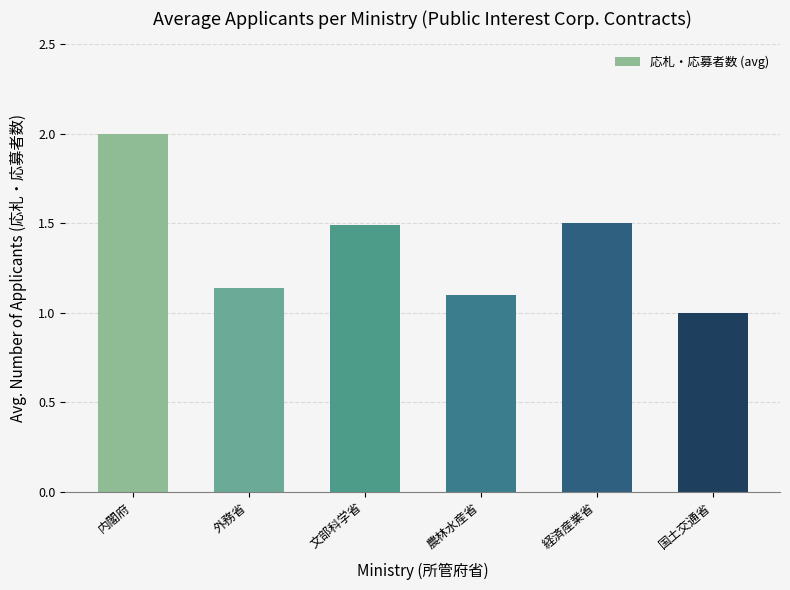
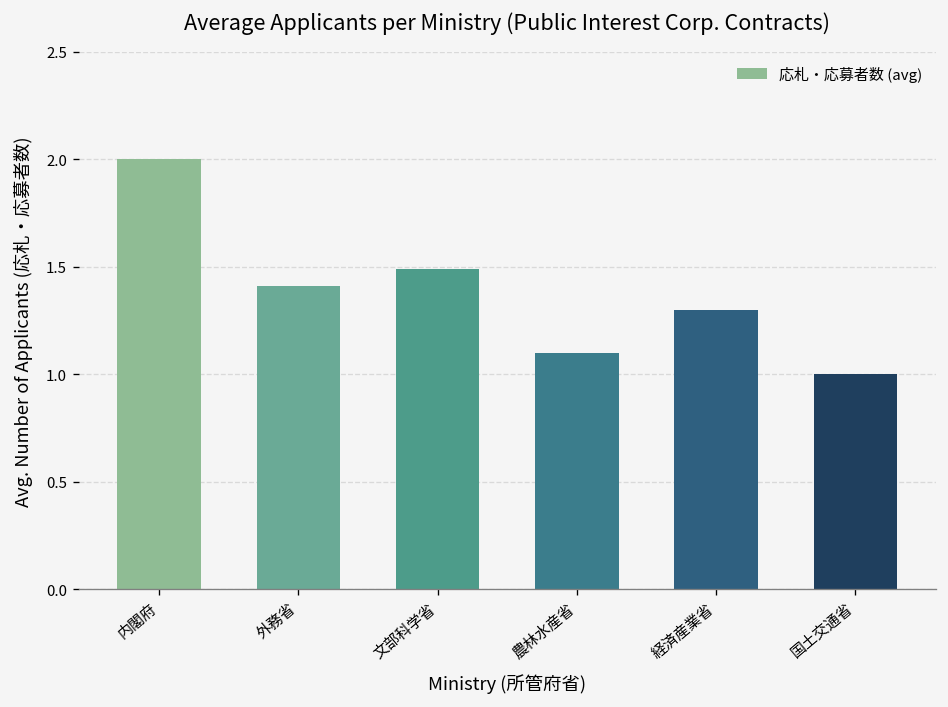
外務省: 1.14 -> 1.41
経済産業省: 1.5 -> 1.3
